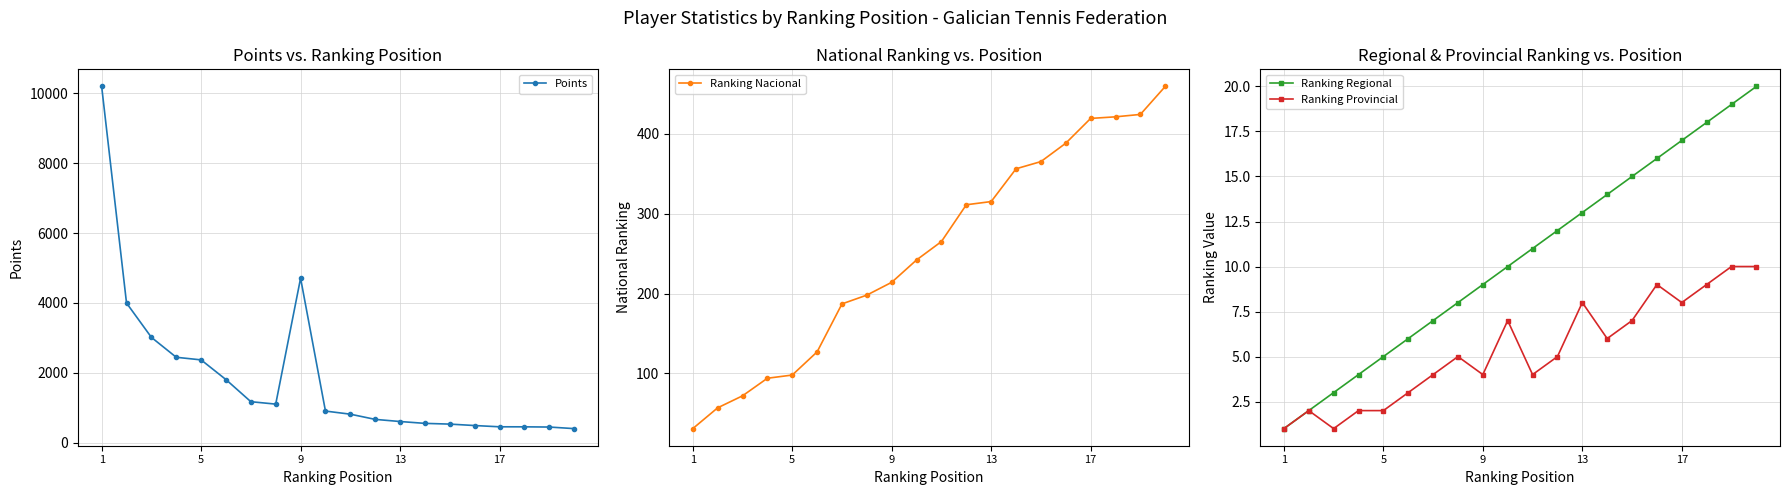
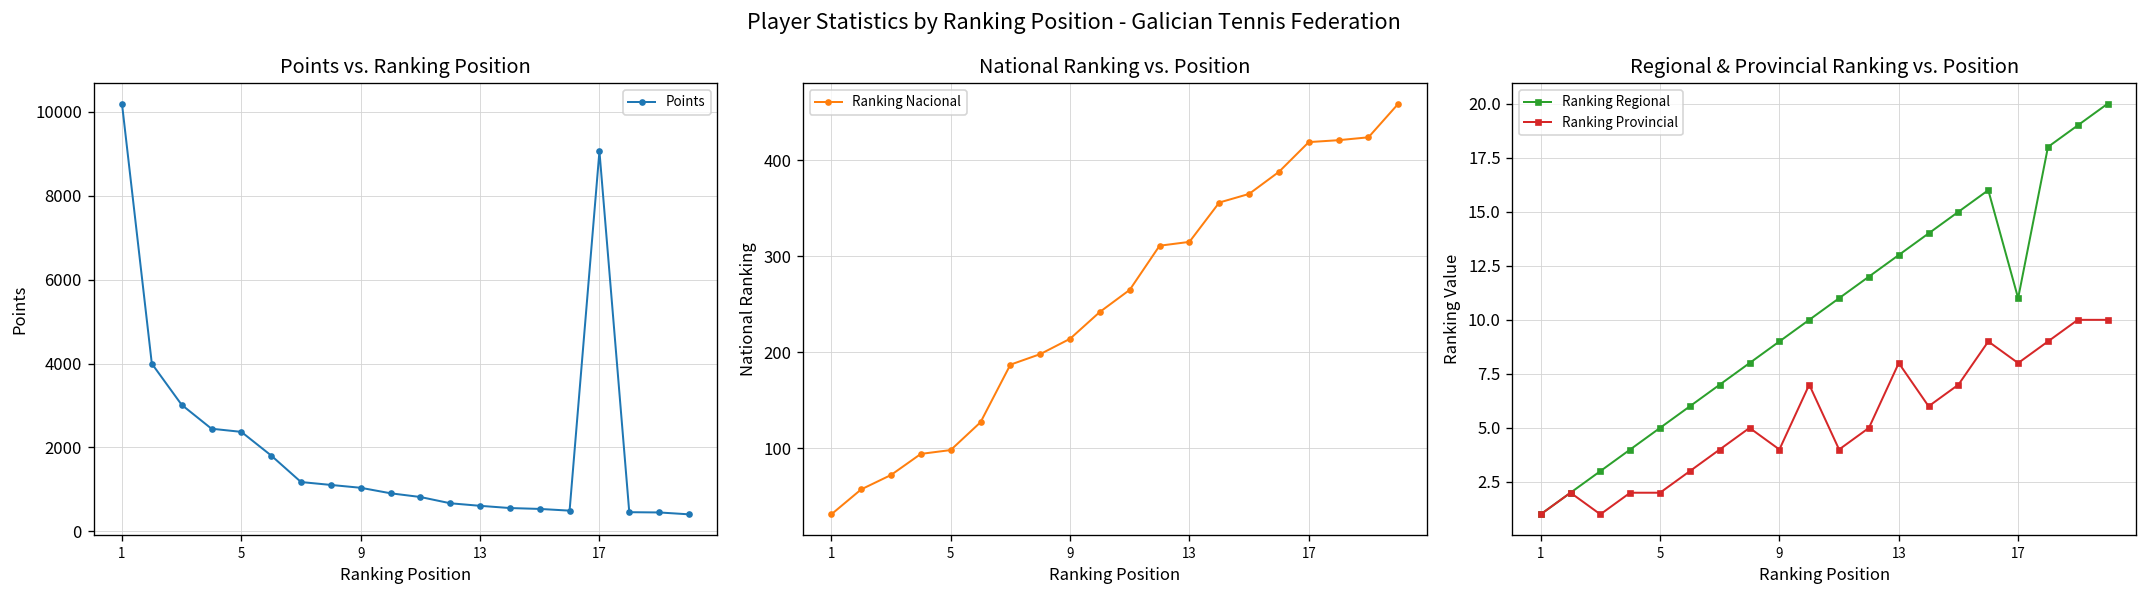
Points vs. Ranking Position, 9: 4700 -> 1000
Points vs. Ranking Position, 17: 500 -> 9100
Regional & Provincial Ranking vs. Position, Ranking Regional, 17: 17 -> 11
